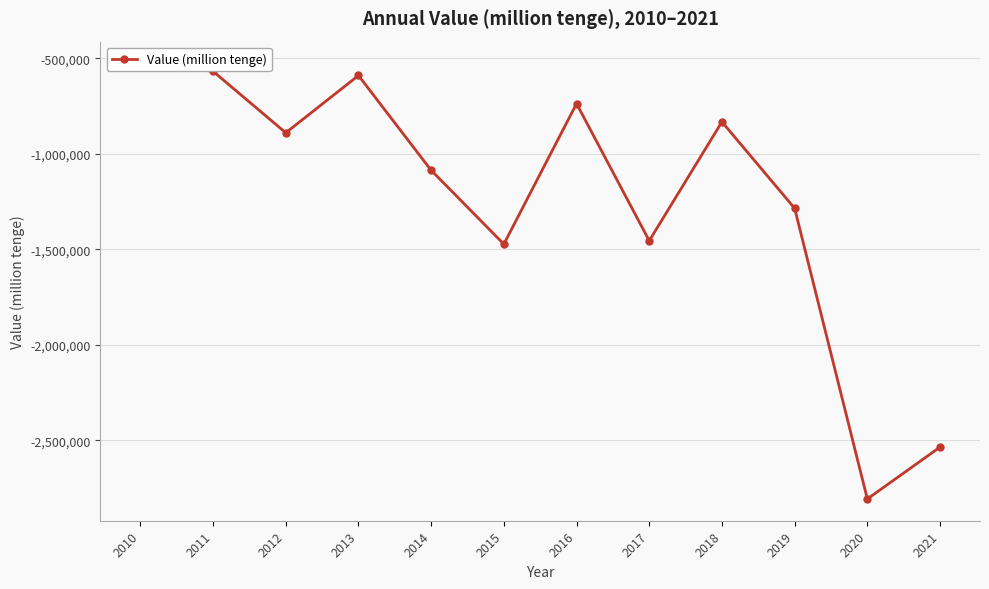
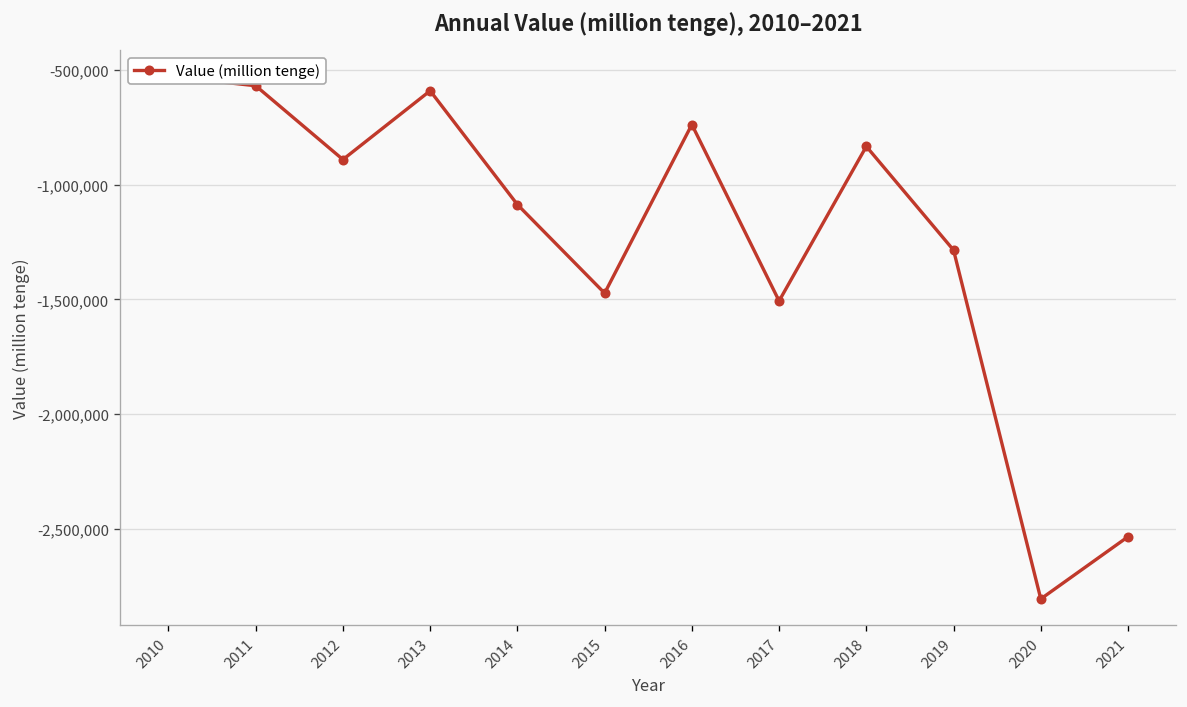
2017: -1,460,000 -> -1,510,000
